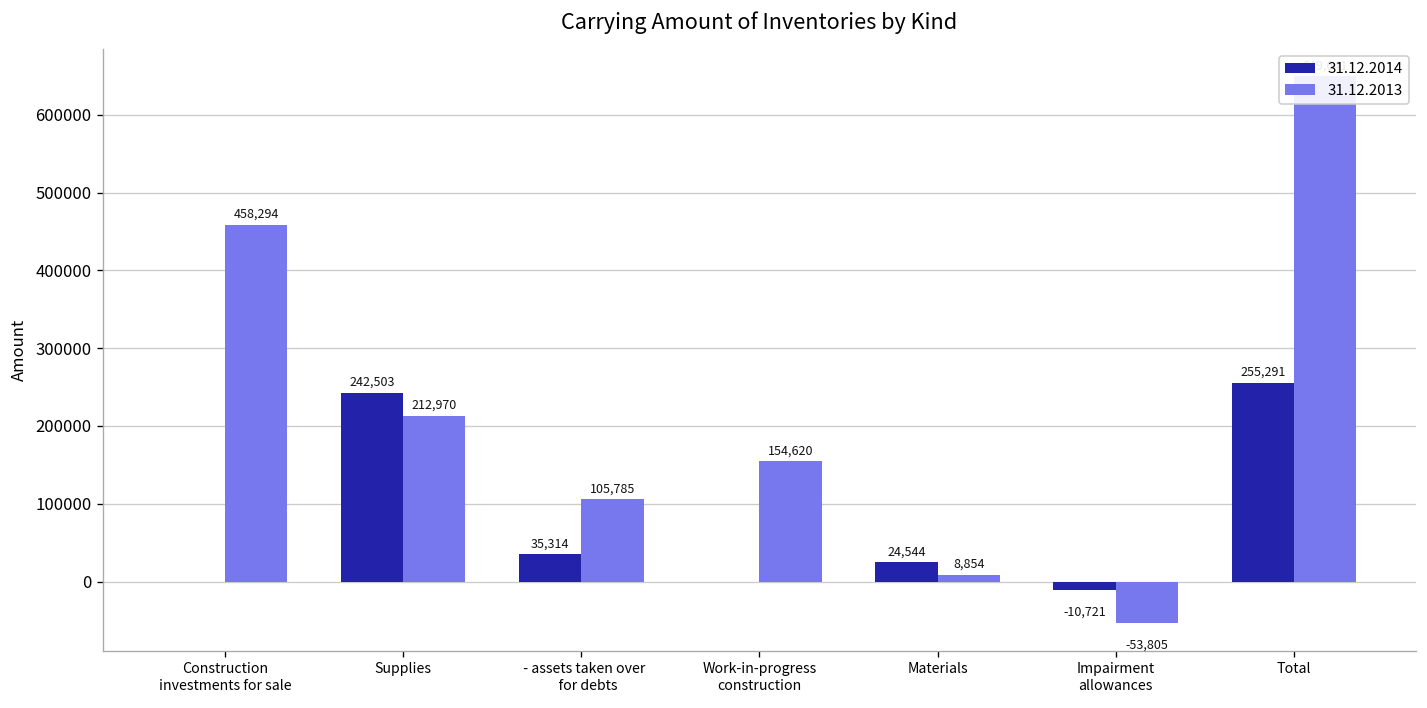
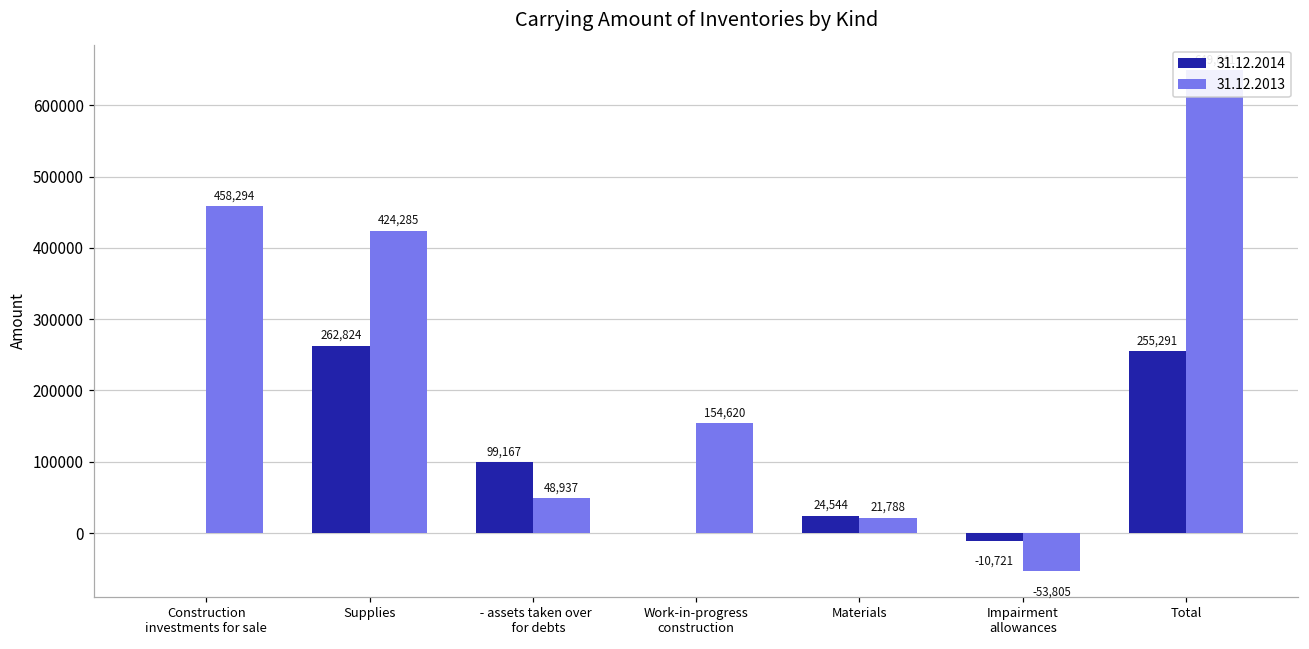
31.12.2014, Supplies: 242,503 -> 262,824
31.12.2013, Supplies: 212,970 -> 424,285
31.12.2014, - assets taken over for debts: 35,314 -> 99,167
31.12.2013, - assets taken over for debts: 105,785 -> 48,937
31.12.2013, Materials: 8,854 -> 21,788
